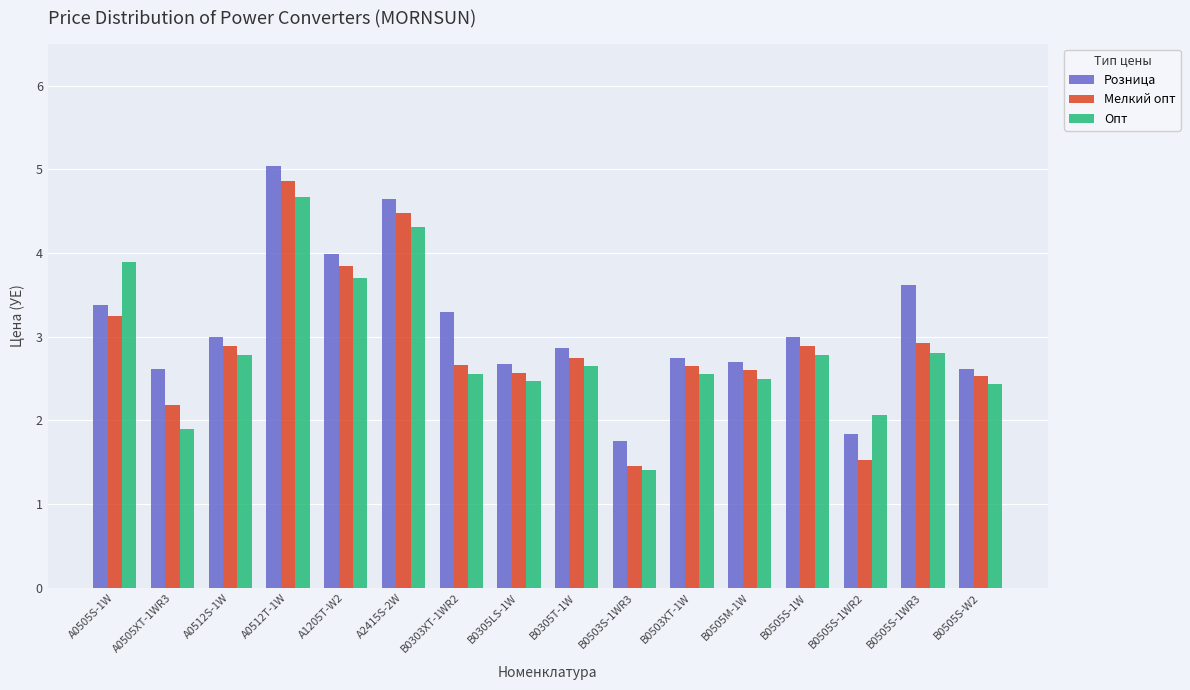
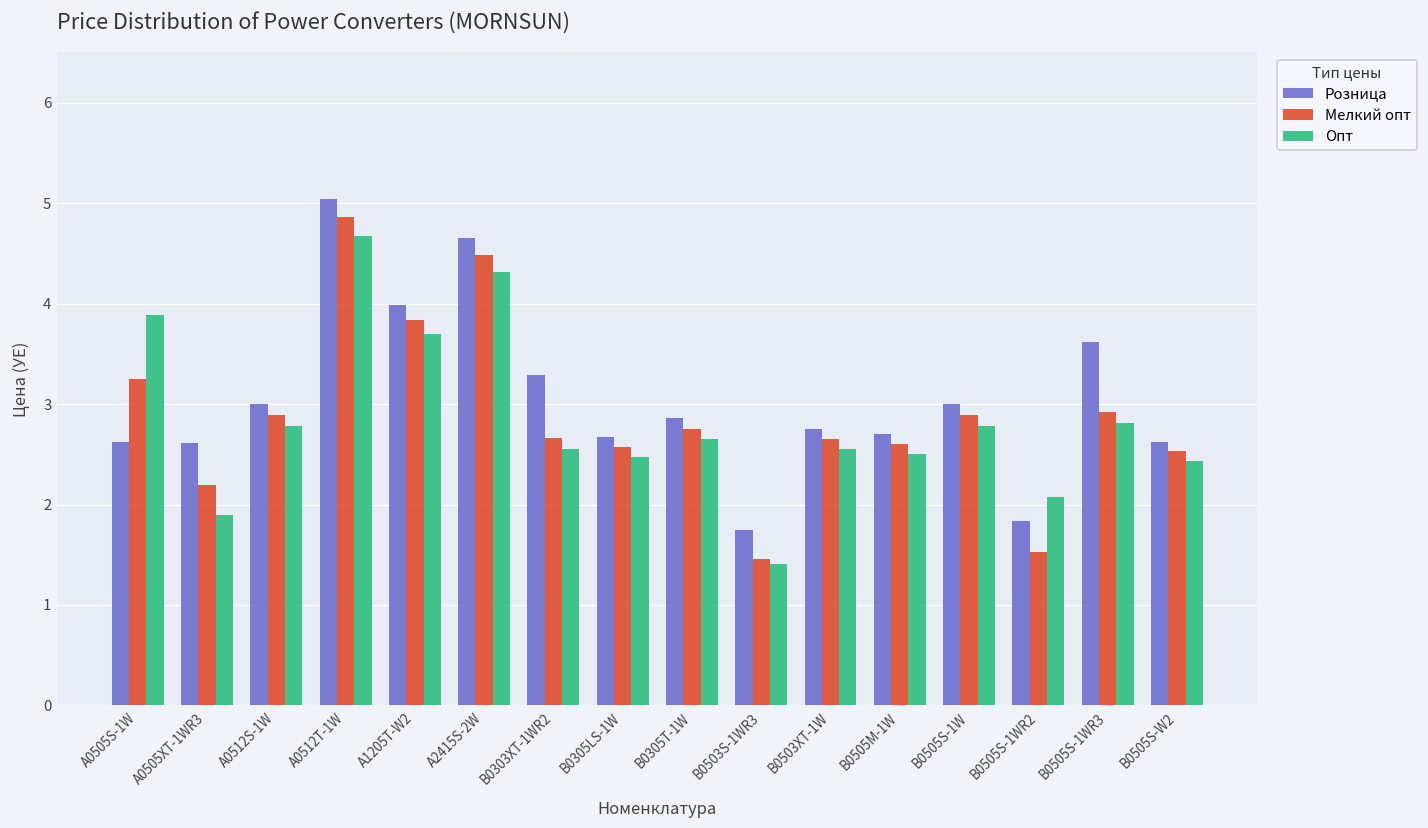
Розница, A0505S-1W: 3.4 -> 2.6
